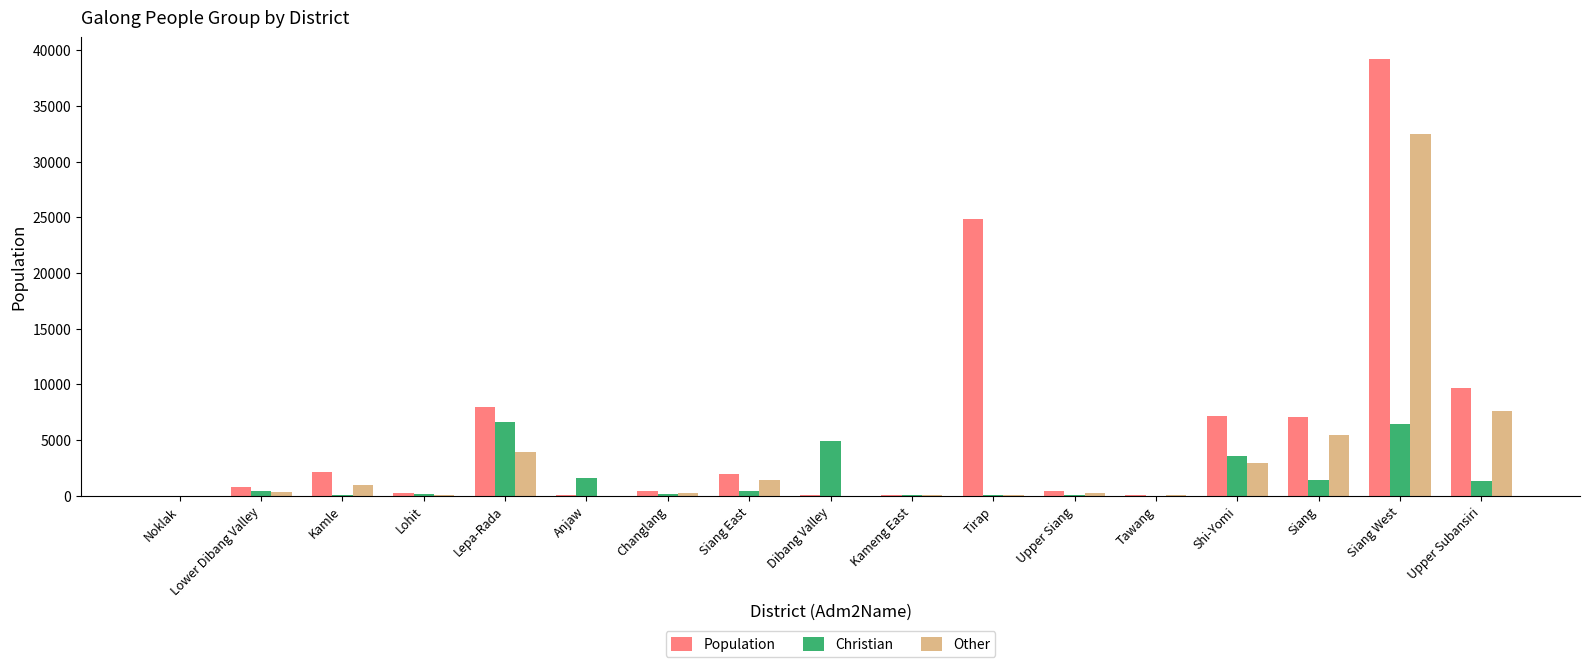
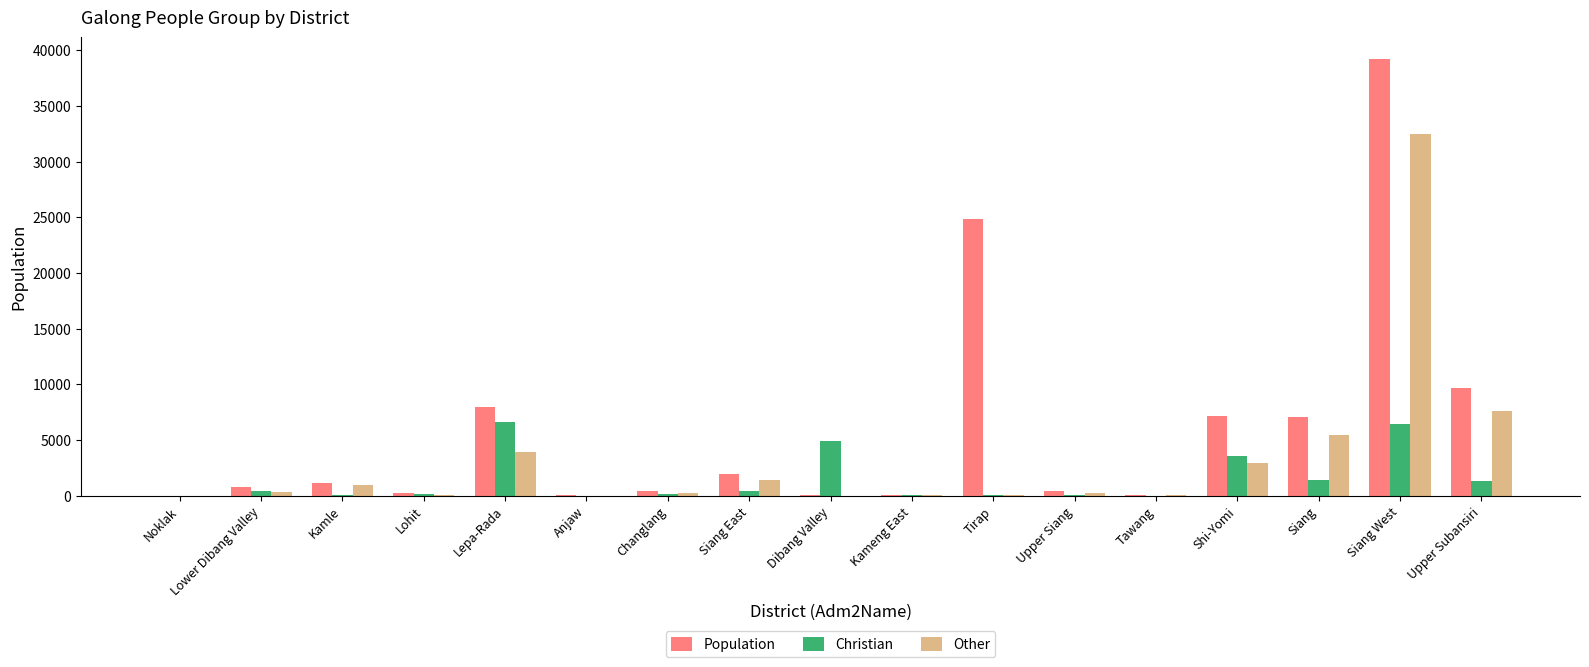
Population, Kamle: 2100 -> 1100
Christian, Anjaw: 1600 -> 0
